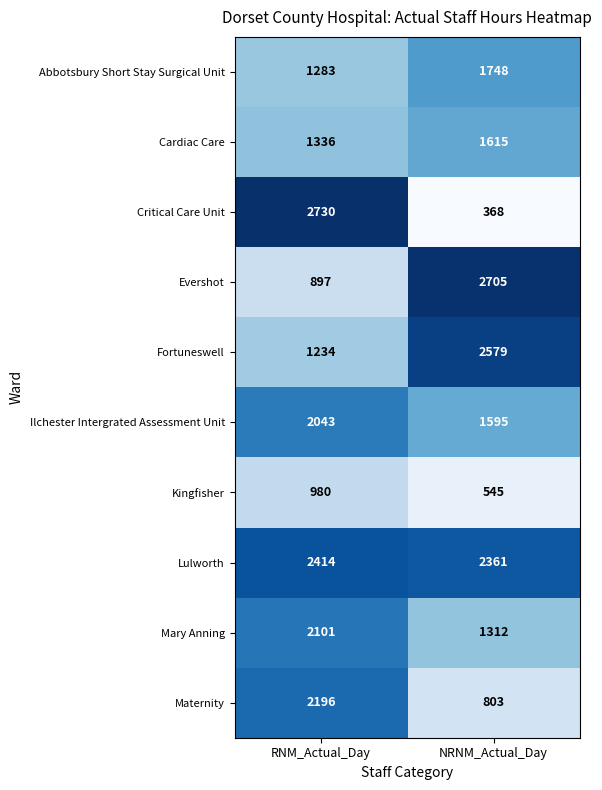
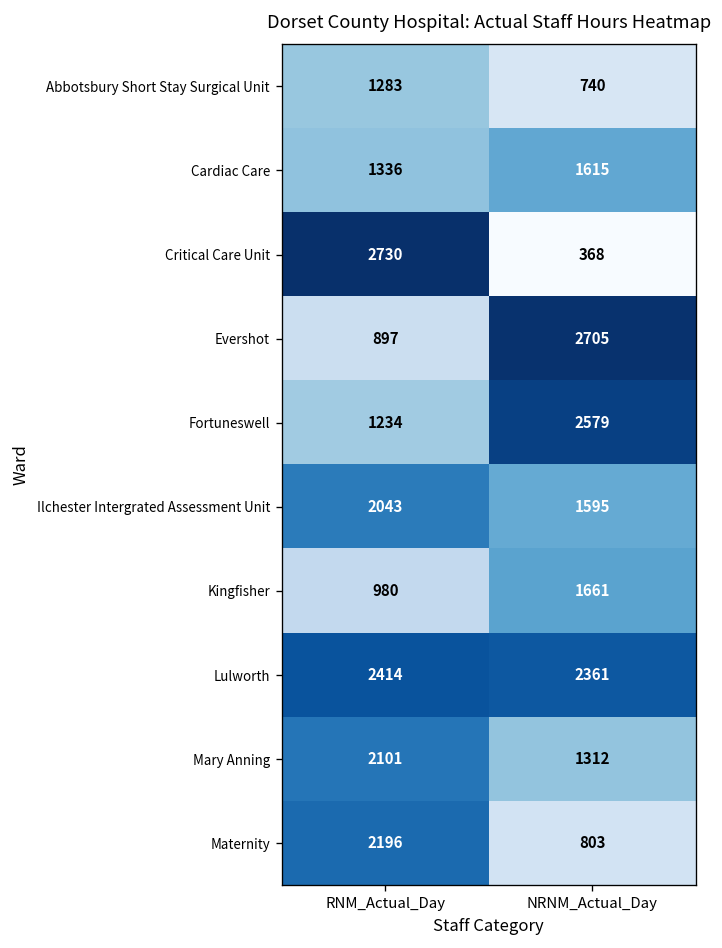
Abbotsbury Short Stay Surgical Unit, NRNM_Actual_Day: 1748 -> 740
Kingfisher, NRNM_Actual_Day: 545 -> 1661
